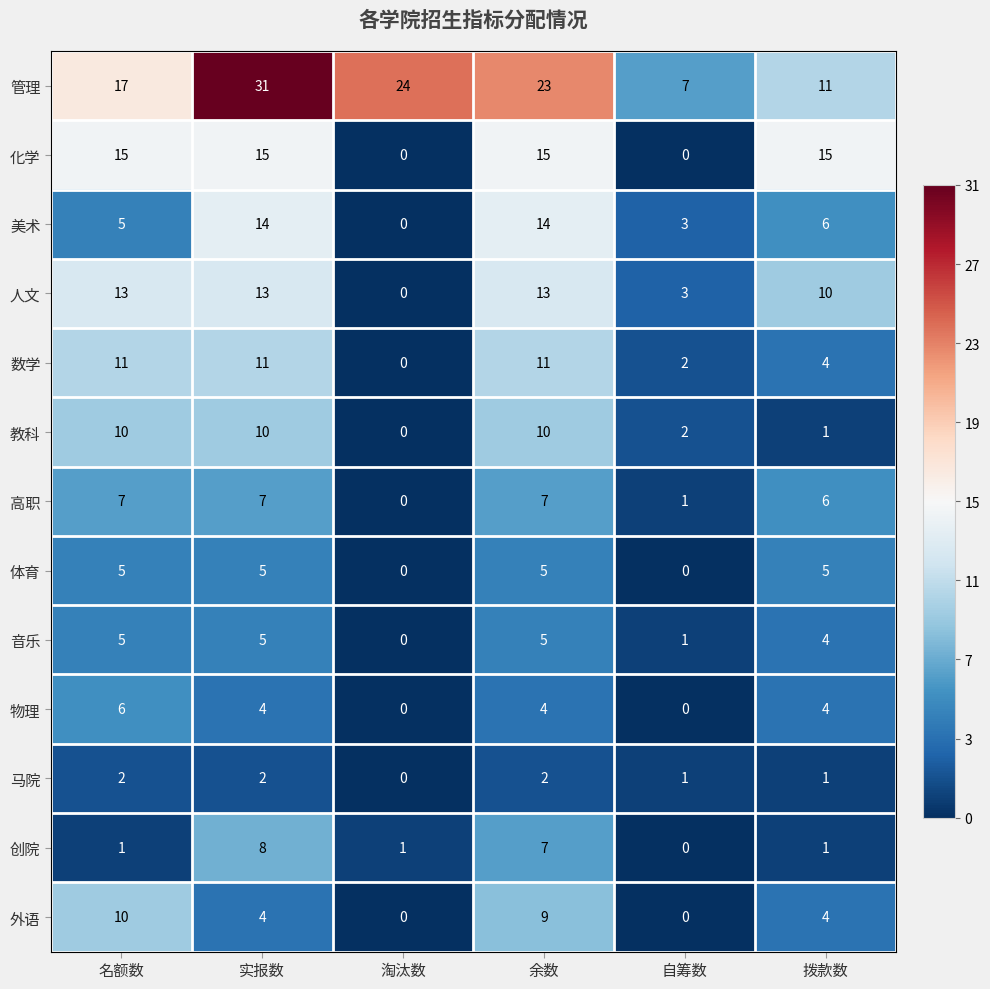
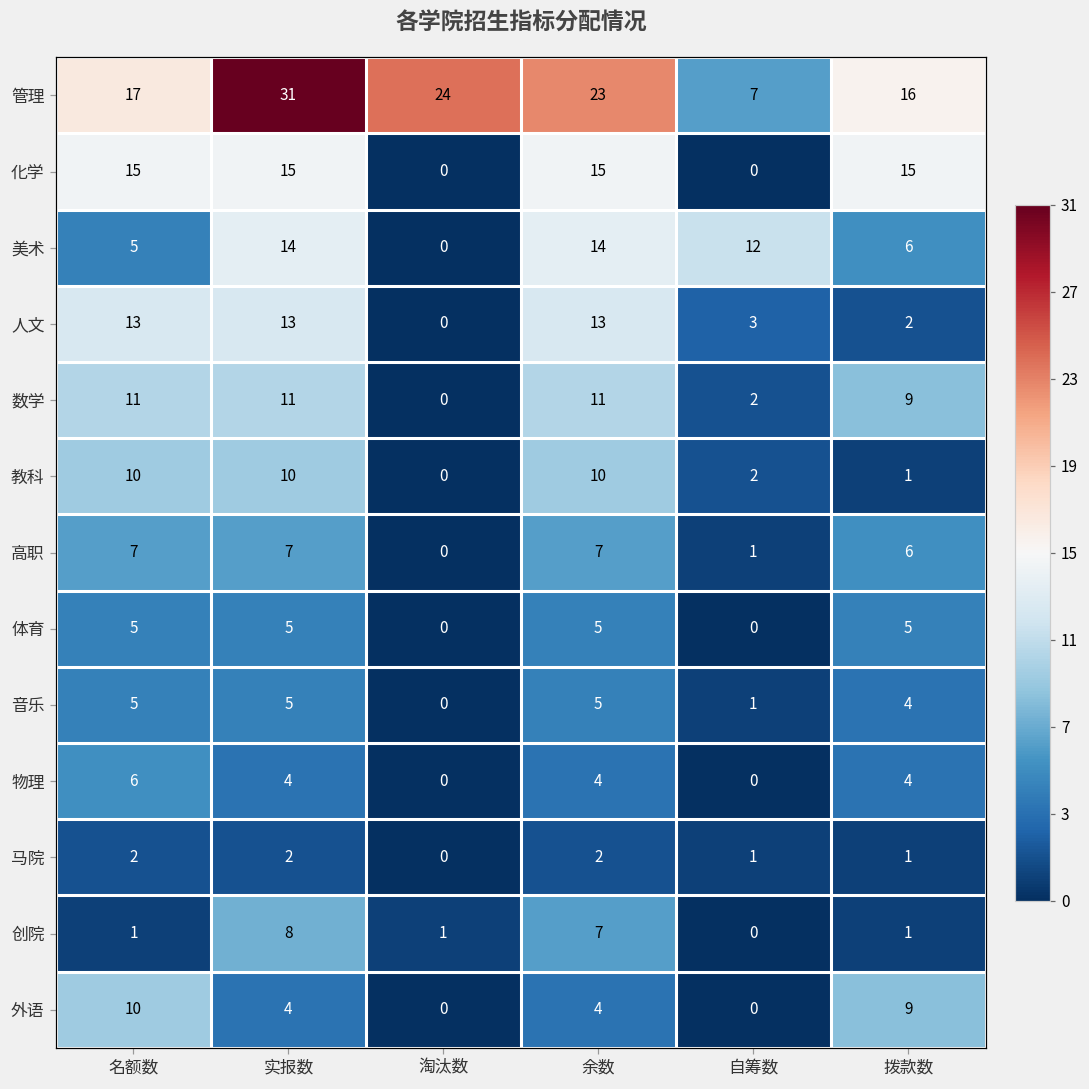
管理, 拨款数: 11 -> 16
美术, 自筹数: 3 -> 12
人文, 拨款数: 10 -> 2
数学, 拨款数: 4 -> 9
外语, 余数: 9 -> 4
外语, 拨款数: 4 -> 9
